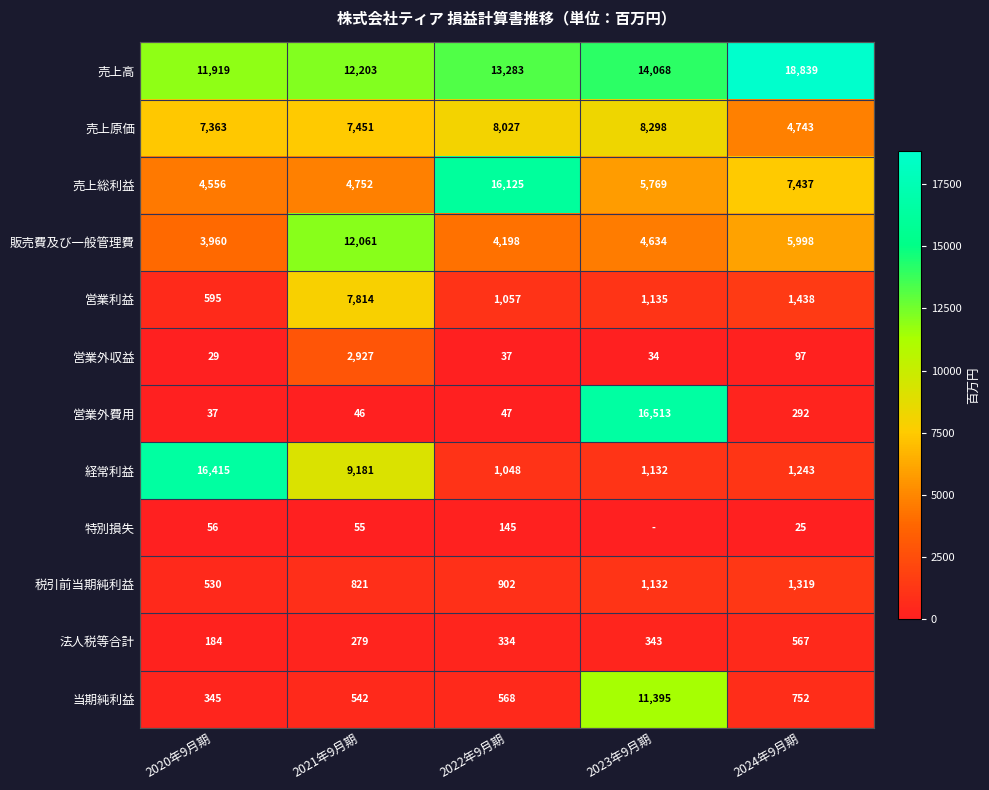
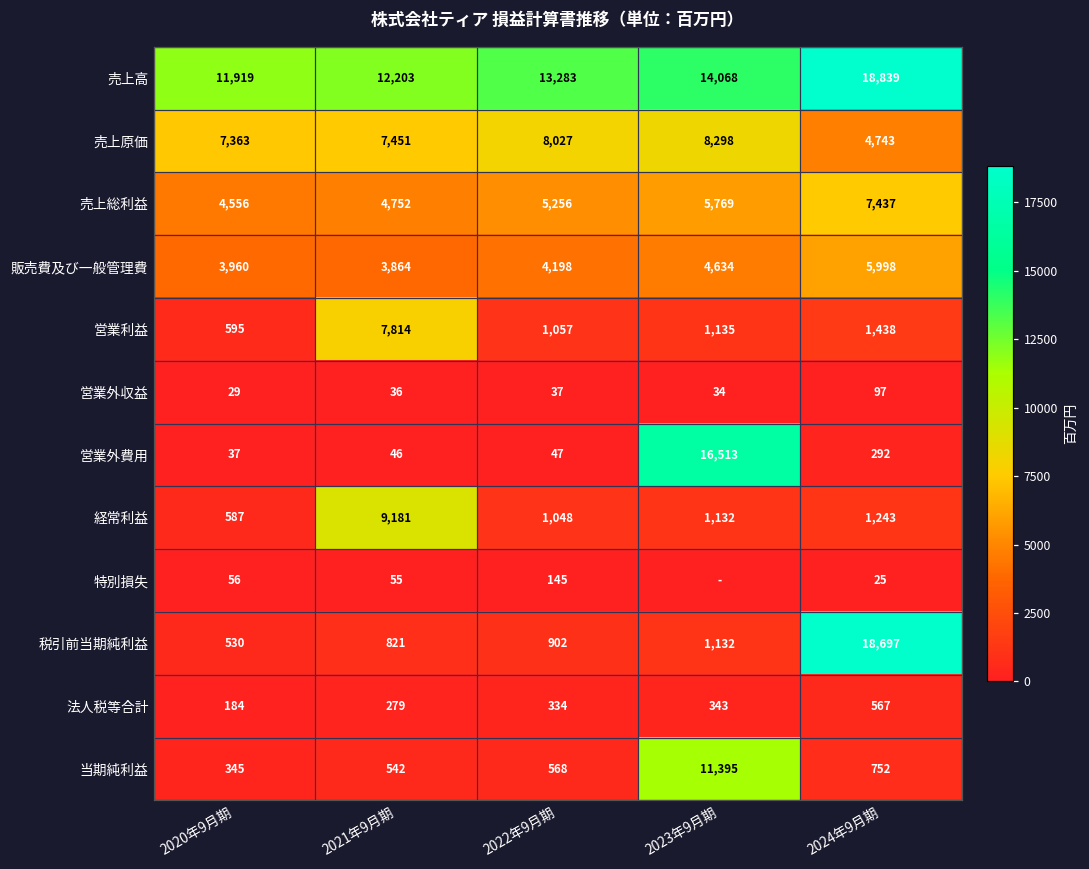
売上総利益, 2022年9月期: 16,125 -> 5,256
販売費及び一般管理費, 2021年9月期: 12,061 -> 3,864
営業外収益, 2021年9月期: 2,927 -> 36
経常利益, 2020年9月期: 16,415 -> 587
税引前当期純利益, 2024年9月期: 1,319 -> 18,697
